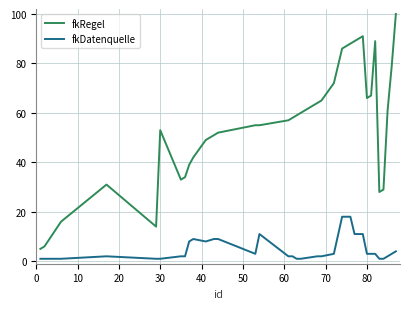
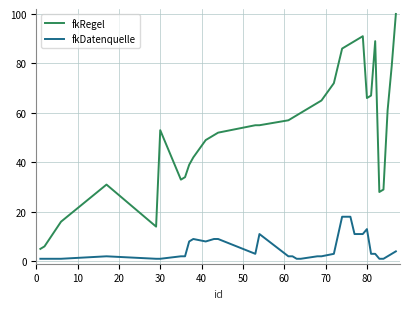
fkDatenquelle, 80: 3 -> 13
